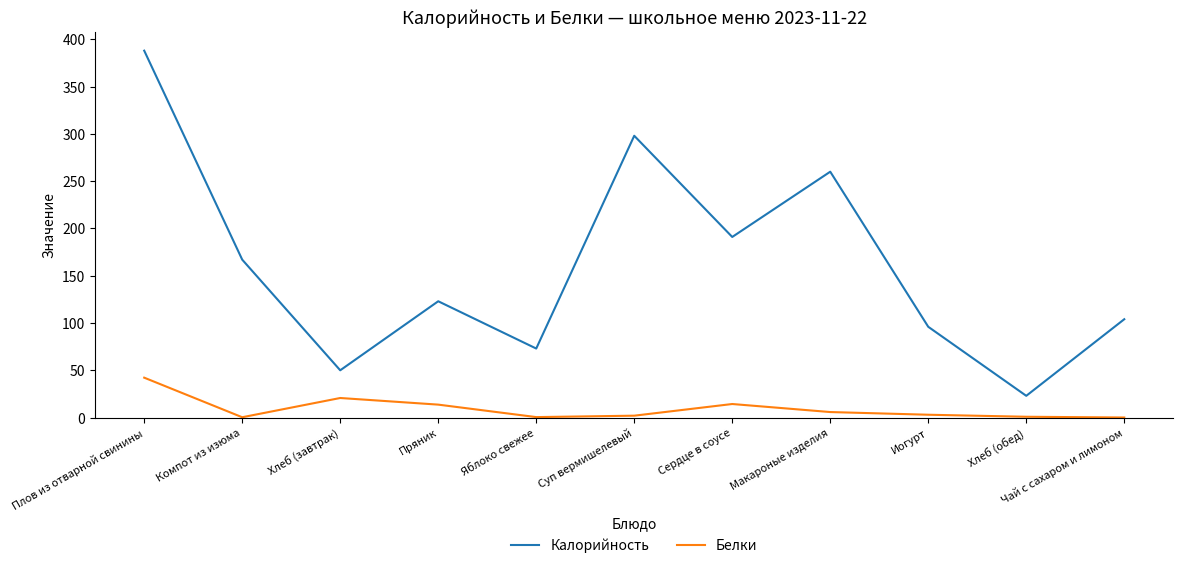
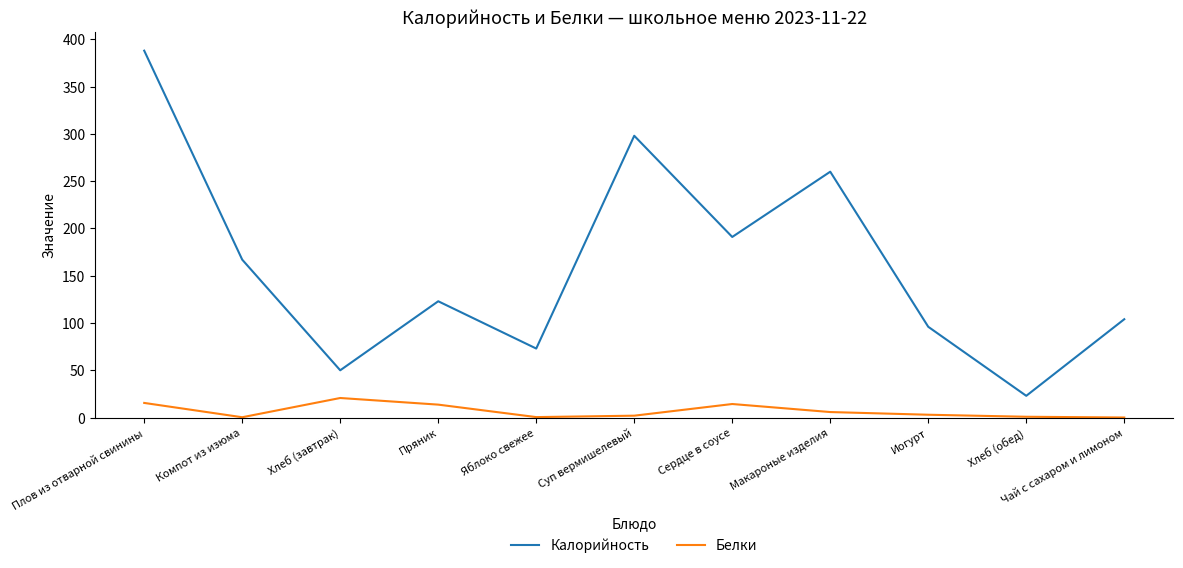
Белки, Плов из отварной свинины: 40 -> 20
